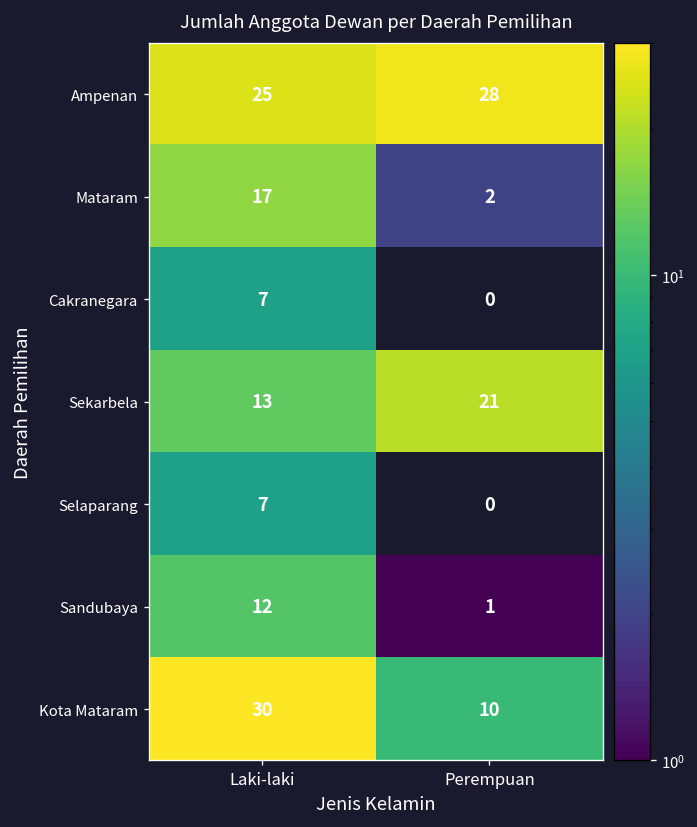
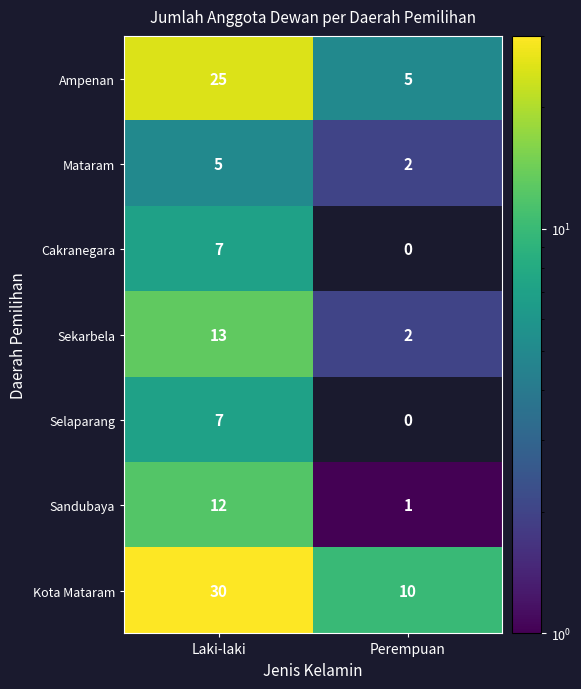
Ampenan, Perempuan: 28 -> 5
Mataram, Laki-laki: 17 -> 5
Sekarbela, Perempuan: 21 -> 2
